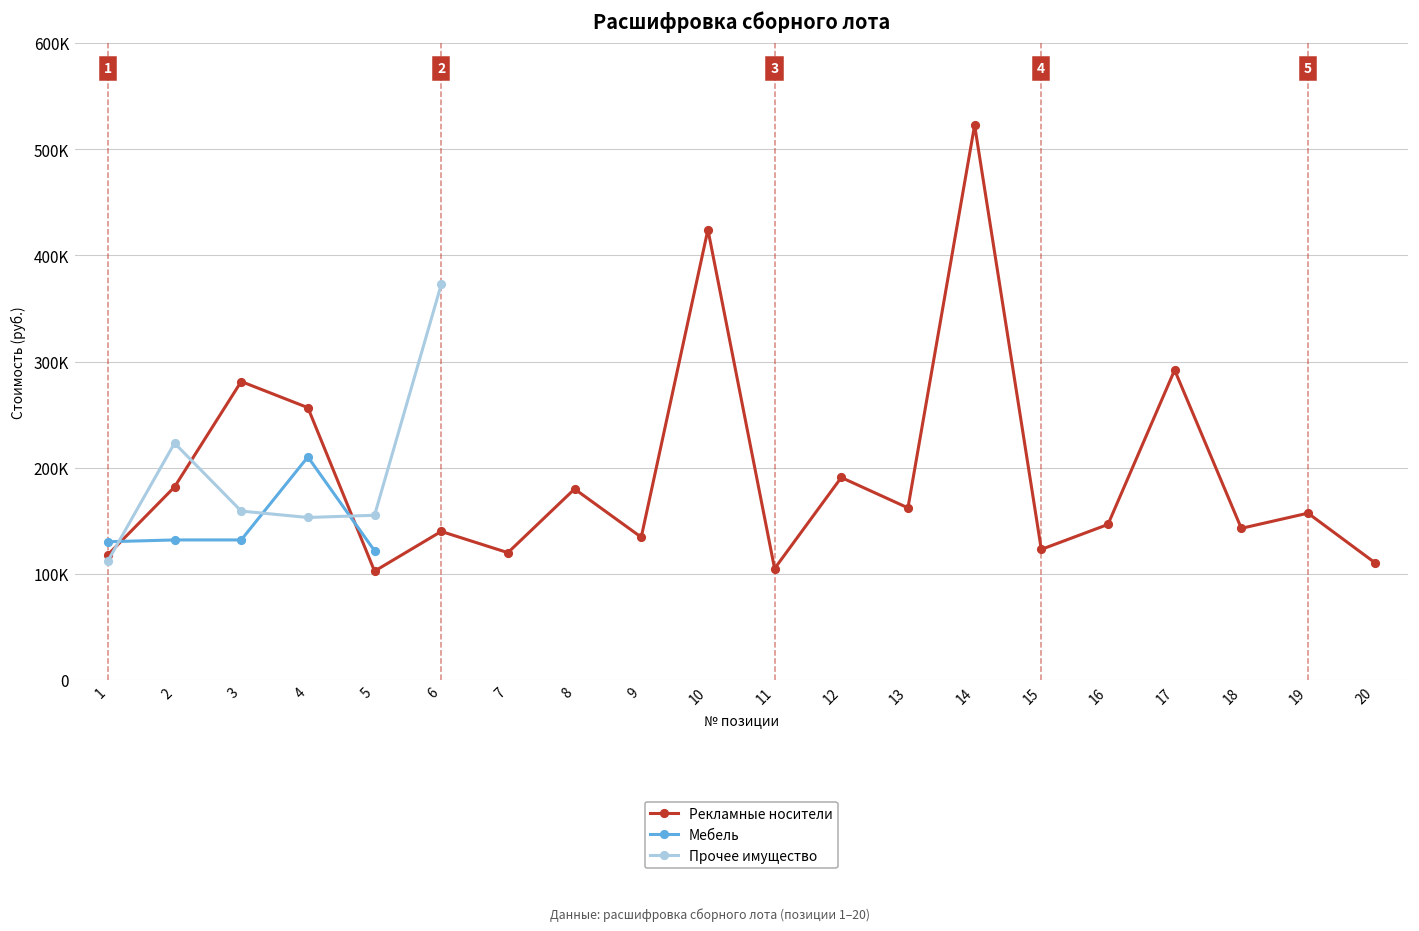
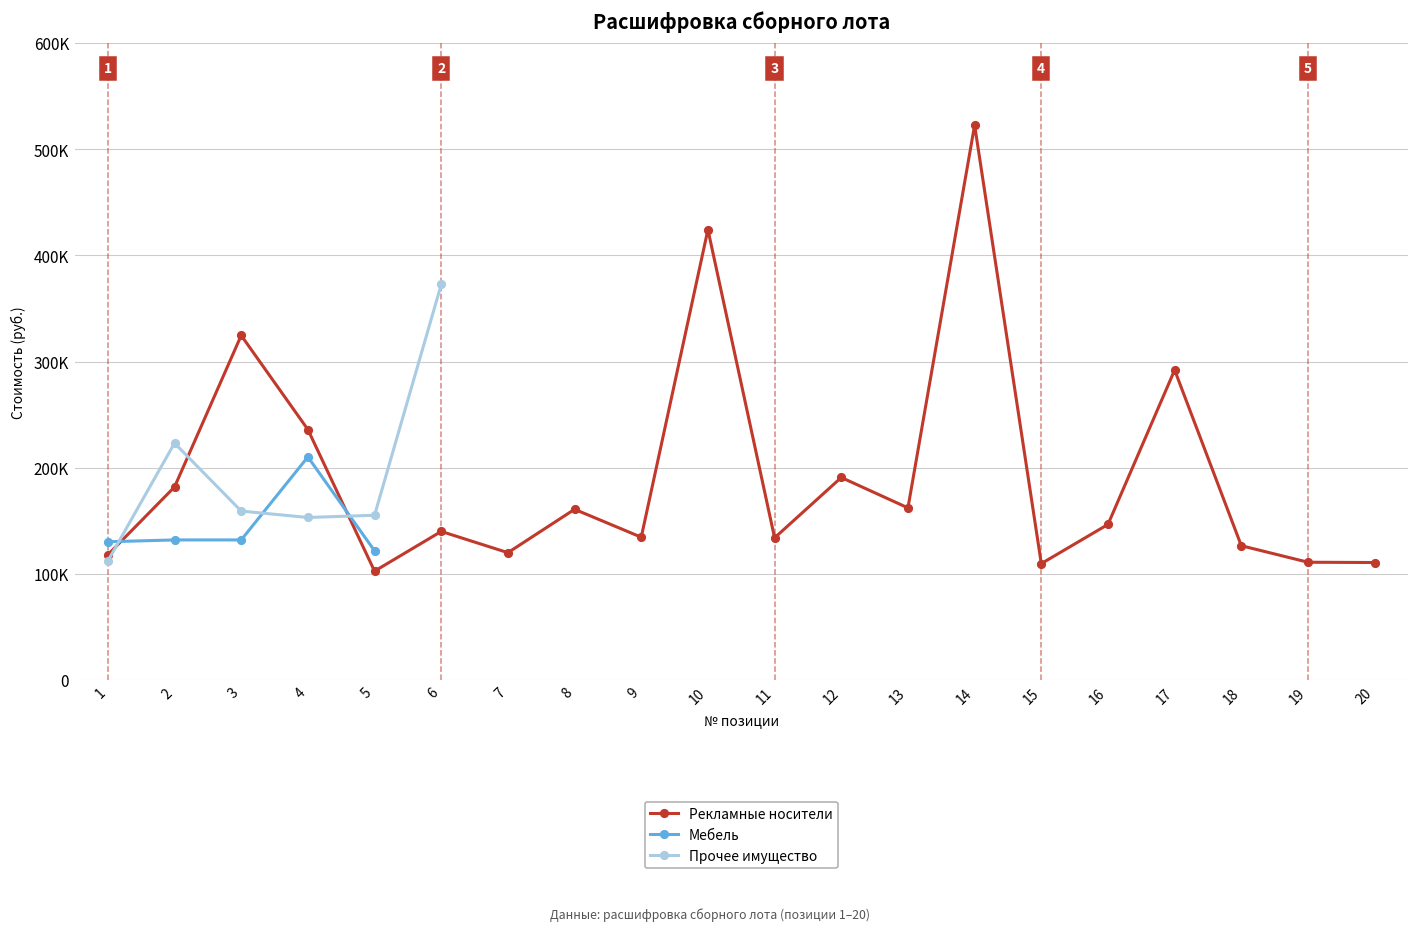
Рекламные носители, 3: 280000 -> 320000
Рекламные носители, 4: 260000 -> 240000
Рекламные носители, 8: 180000 -> 160000
Рекламные носители, 11: 110000 -> 130000
Рекламные носители, 15: 120000 -> 110000
Рекламные носители, 18: 140000 -> 130000
Рекламные носители, 19: 160000 -> 110000
